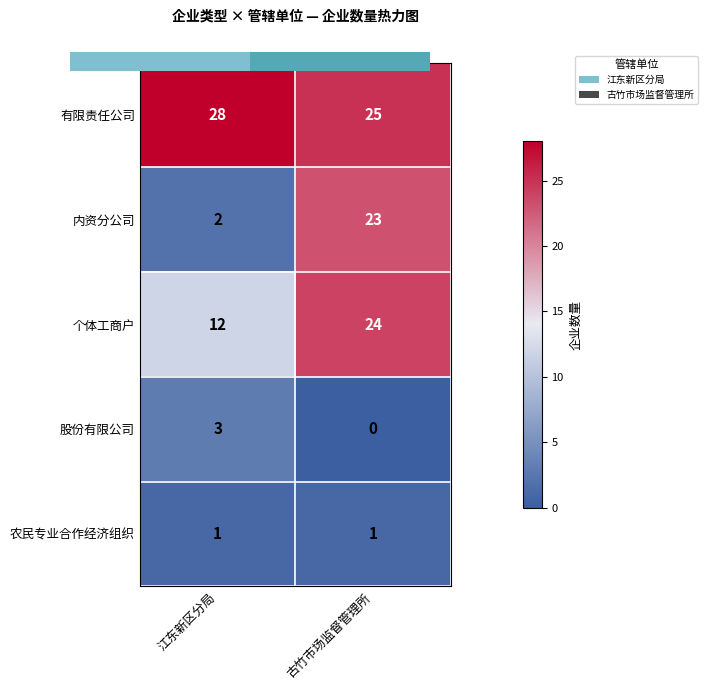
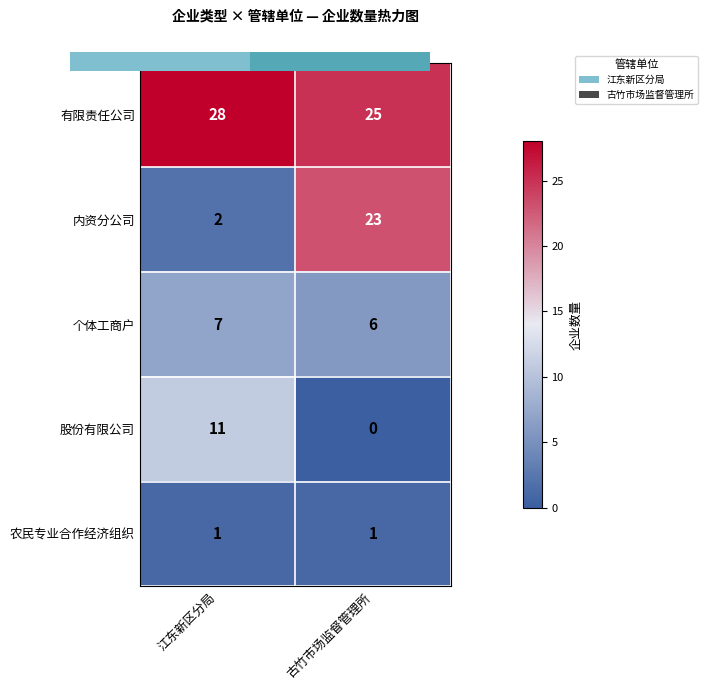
企业类型 × 管辖单位 — 企业数量热力图, 个体工商户, 江东新区分局: 12 -> 7
企业类型 × 管辖单位 — 企业数量热力图, 个体工商户, 古竹市场监督管理所: 24 -> 6
企业类型 × 管辖单位 — 企业数量热力图, 股份有限公司, 江东新区分局: 3 -> 11
